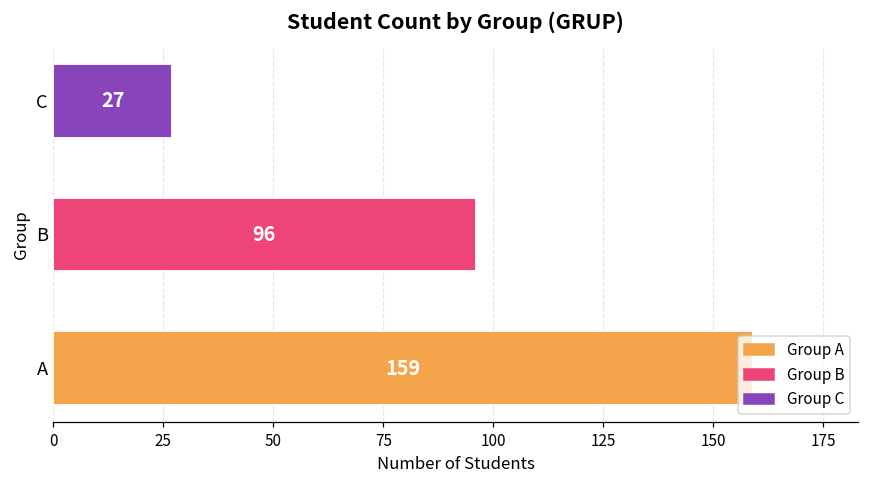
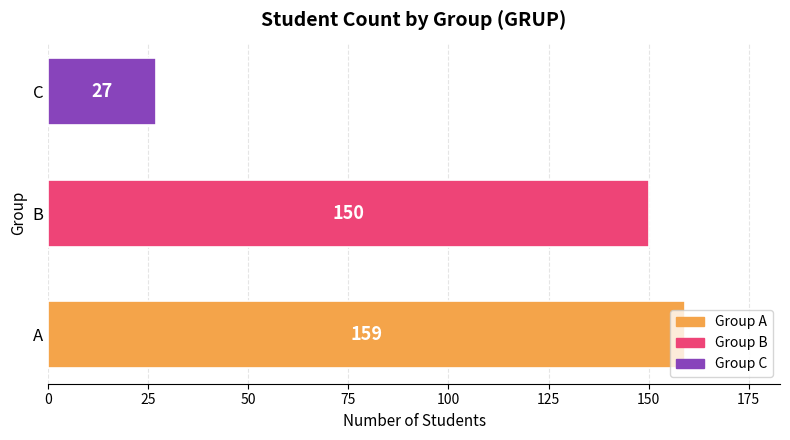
B: 96 -> 150
